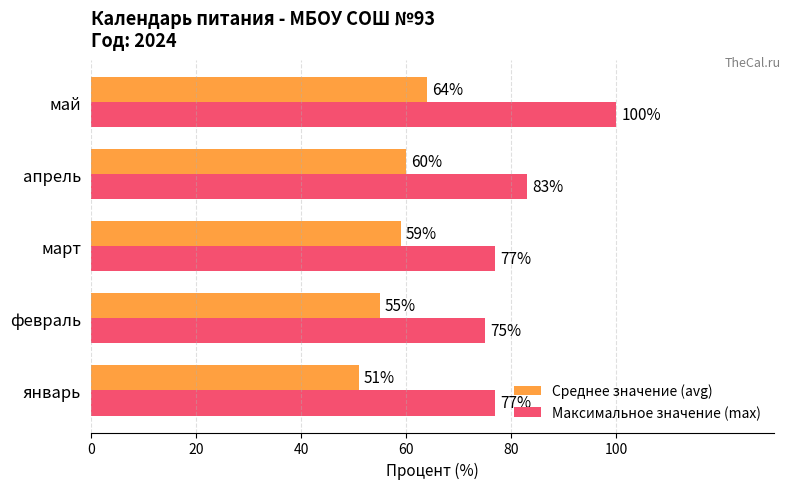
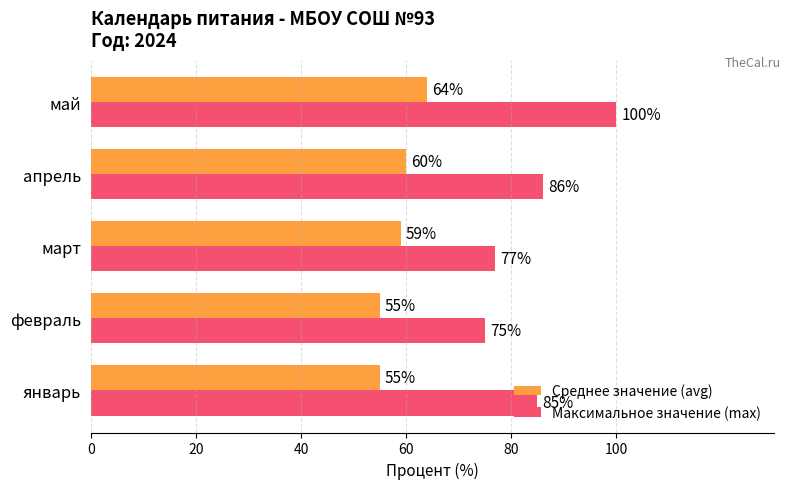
Максимальное значение (max), апрель: 83% -> 86%
Среднее значение (avg), январь: 51% -> 55%
Максимальное значение (max), январь: 77% -> 85%
